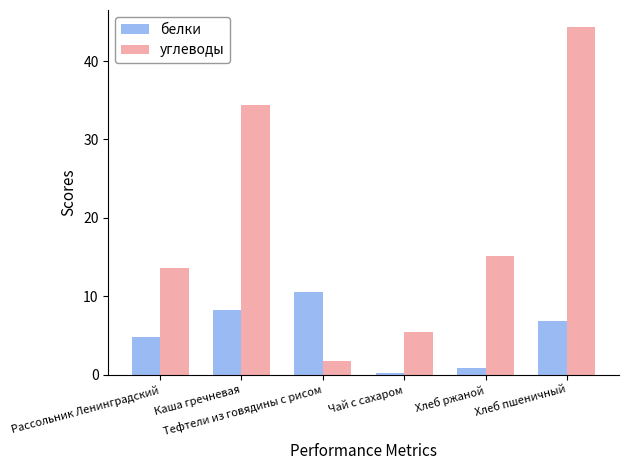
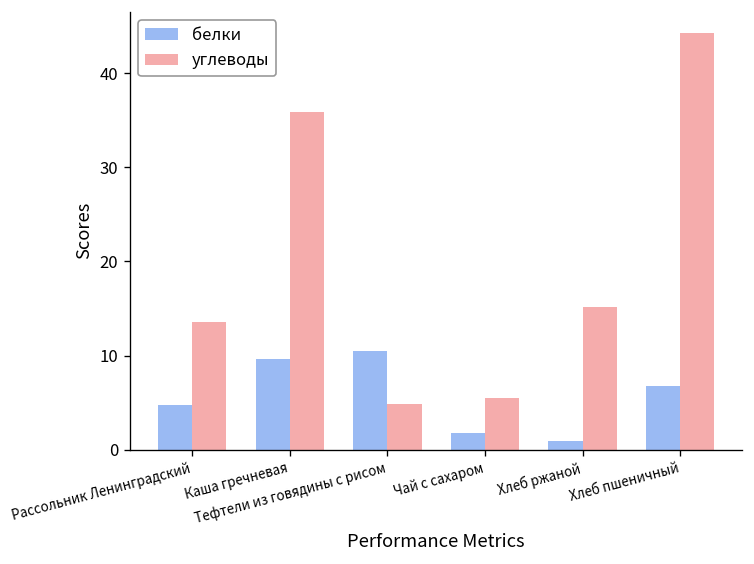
белки, Каша гречневая: 8 -> 10
углеводы, Каша гречневая: 34 -> 36
углеводы, Тефтели из говядины с рисом: 2 -> 5
белки, Чай с сахаром: 0 -> 2
